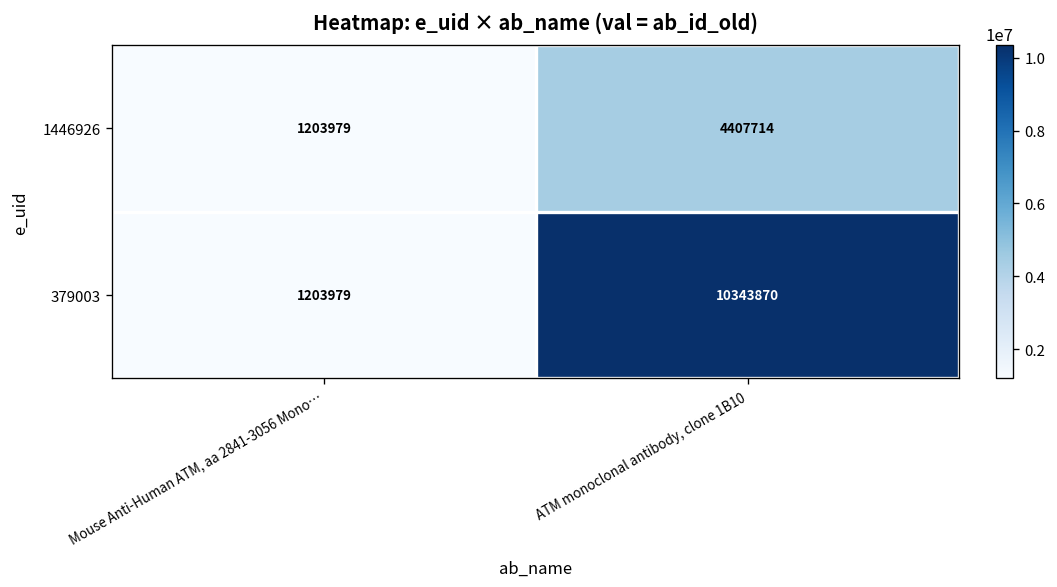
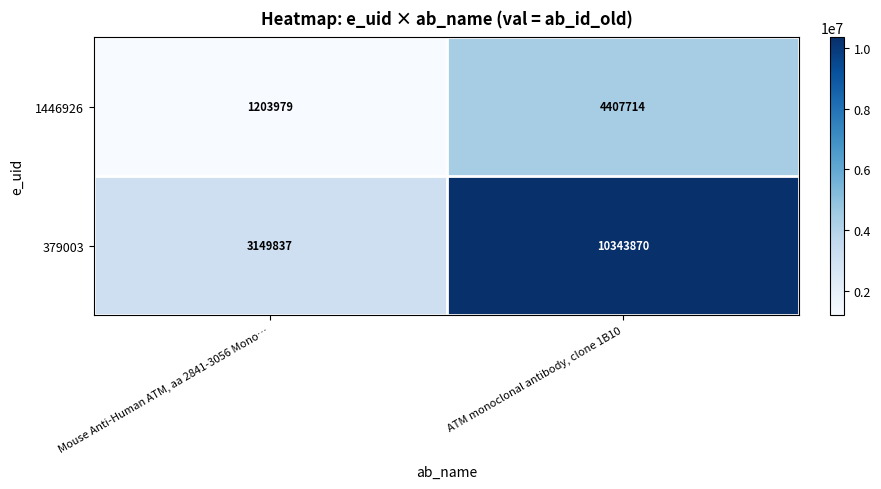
379003, Mouse Anti-Human ATM, aa 2841-3056 Mono…: 1203979 -> 3149837
